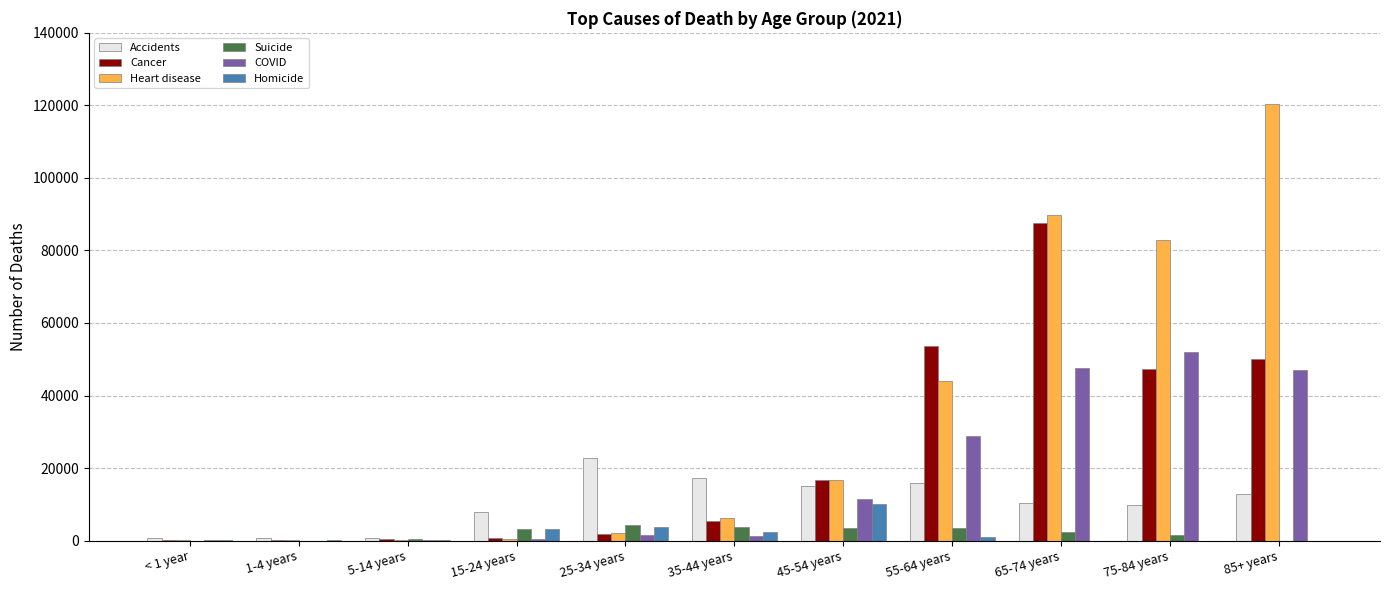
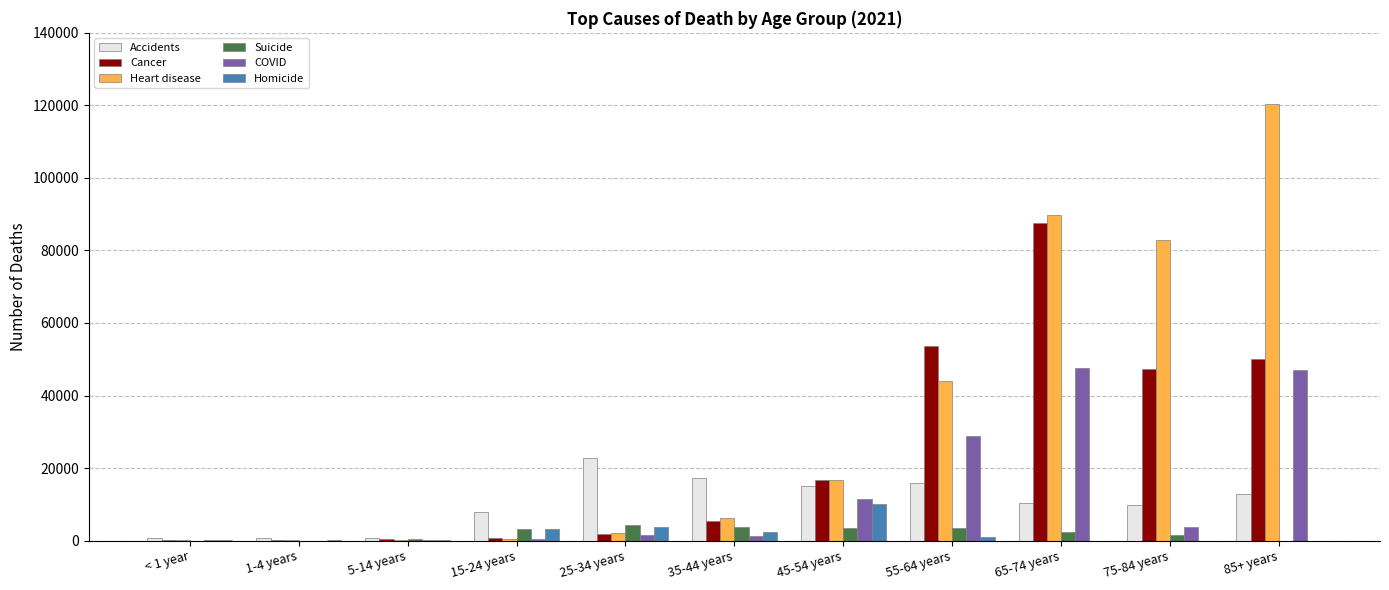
COVID, 75-84 years: 52000 -> 4000
